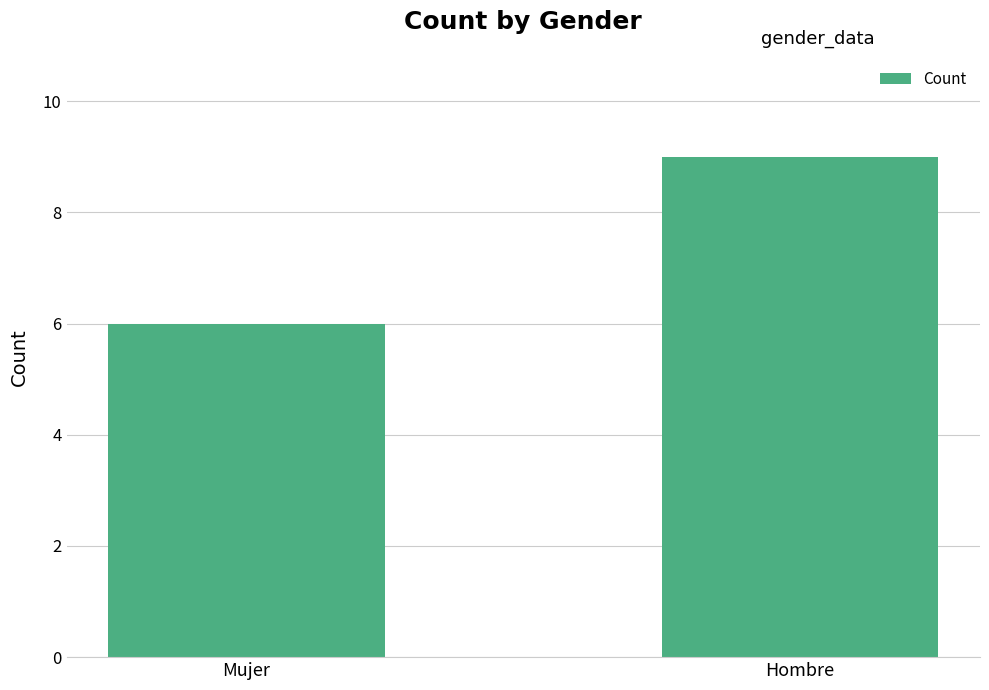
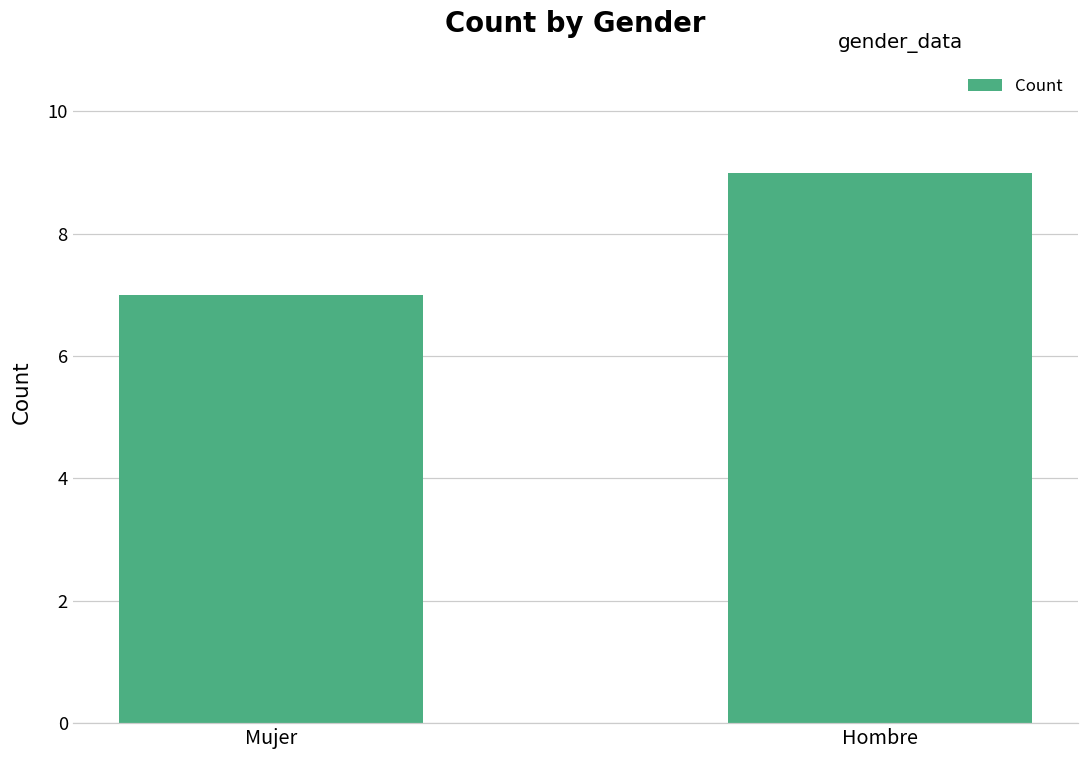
Mujer: 6 -> 7
